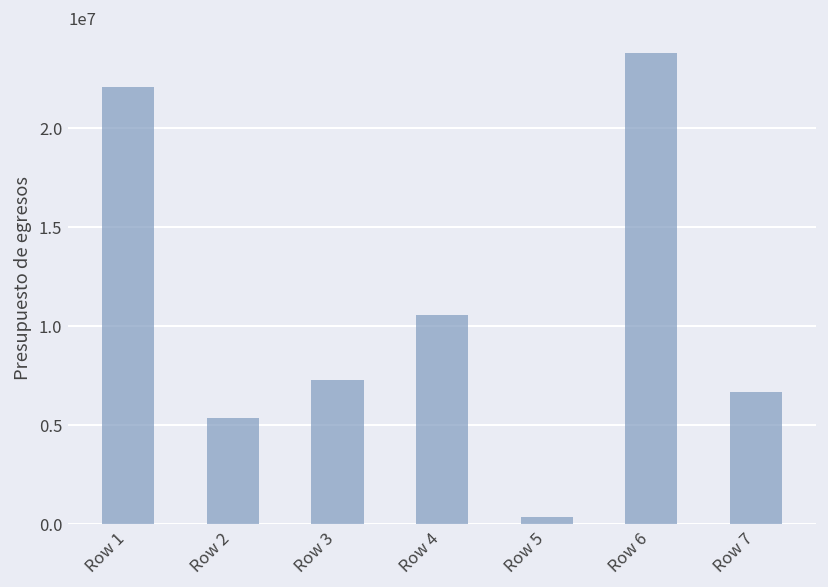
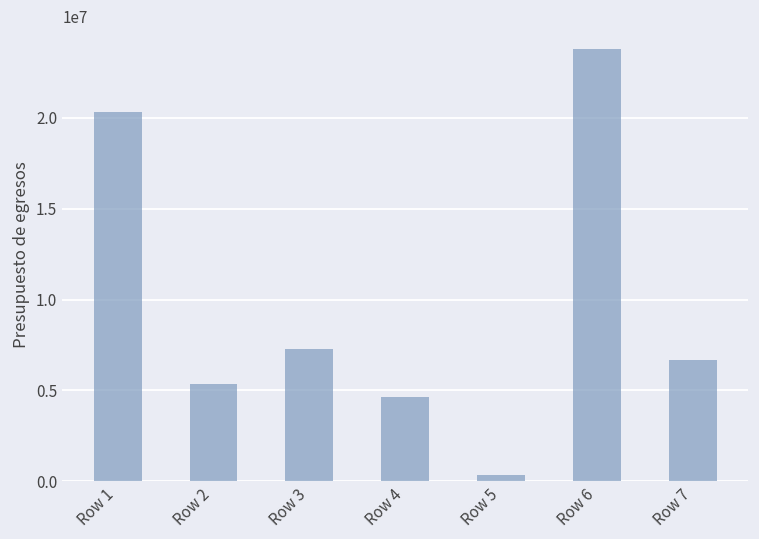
Row 1: 22000000 -> 20300000
Row 4: 10600000 -> 4600000
